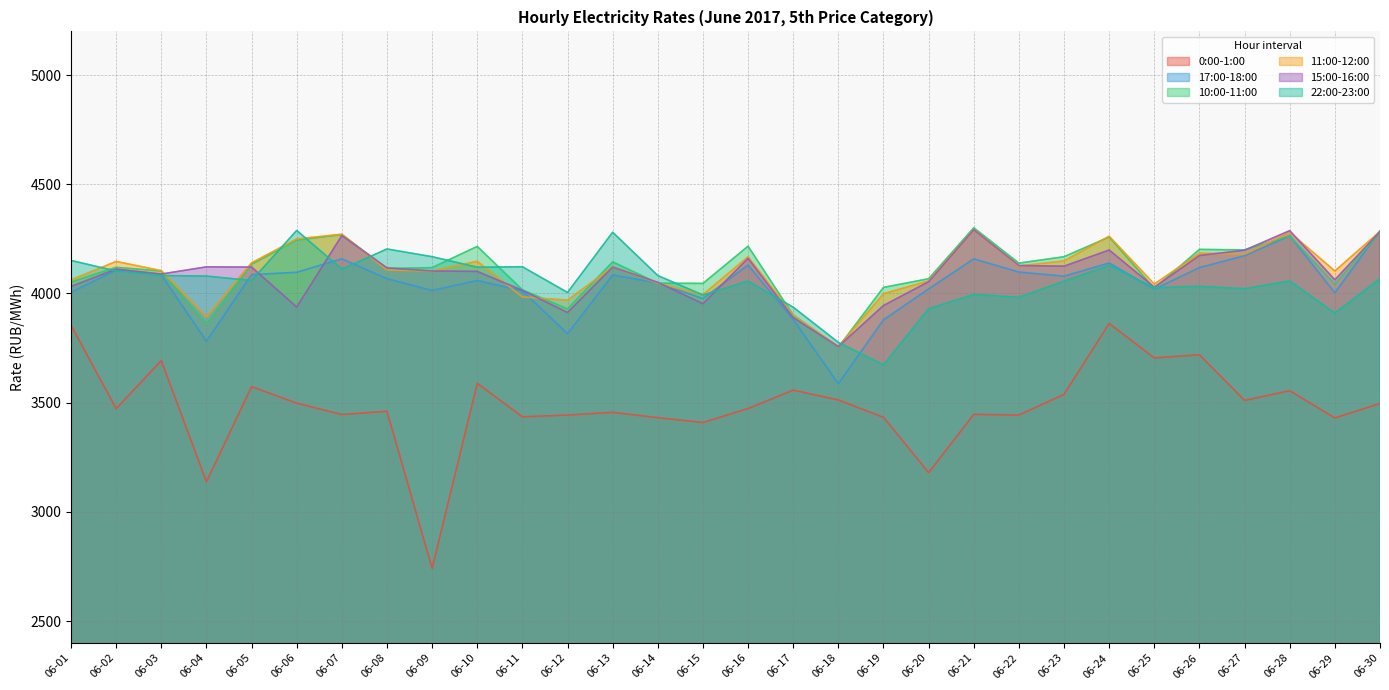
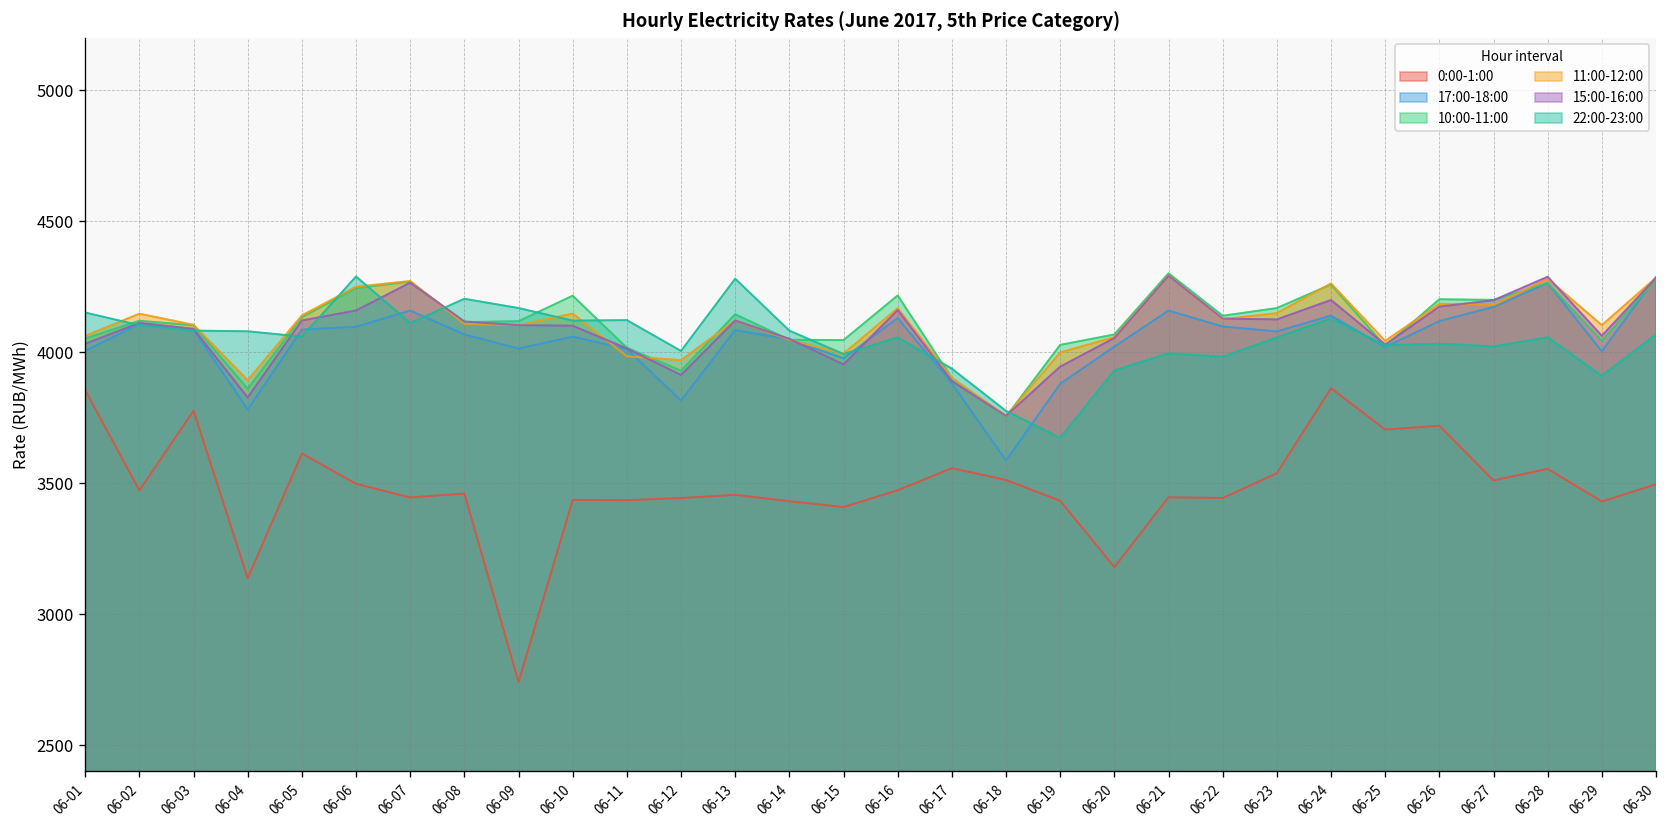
0:00-1:00, 06-03: 3690 -> 3780
15:00-16:00, 06-04: 4120 -> 3830
0:00-1:00, 06-05: 3570 -> 3610
15:00-16:00, 06-06: 3940 -> 4160
0:00-1:00, 06-10: 3590 -> 3440
